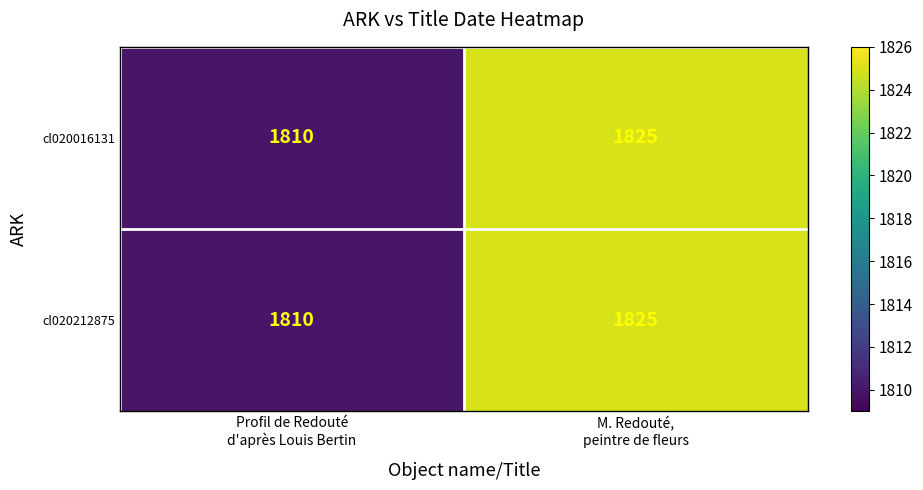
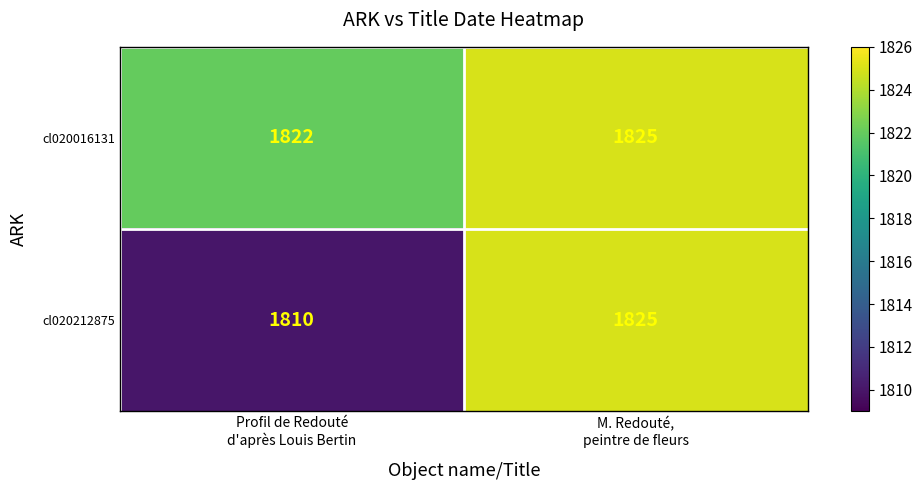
cl020016131, Profil de Redouté d'après Louis Bertin: 1810 -> 1822
